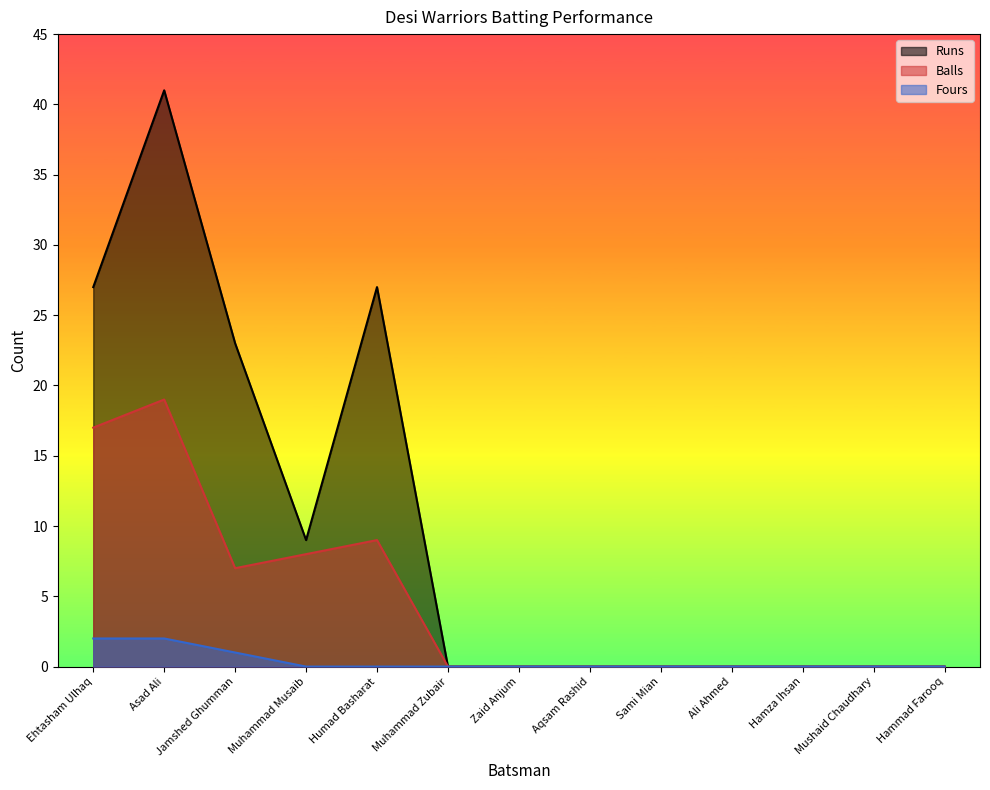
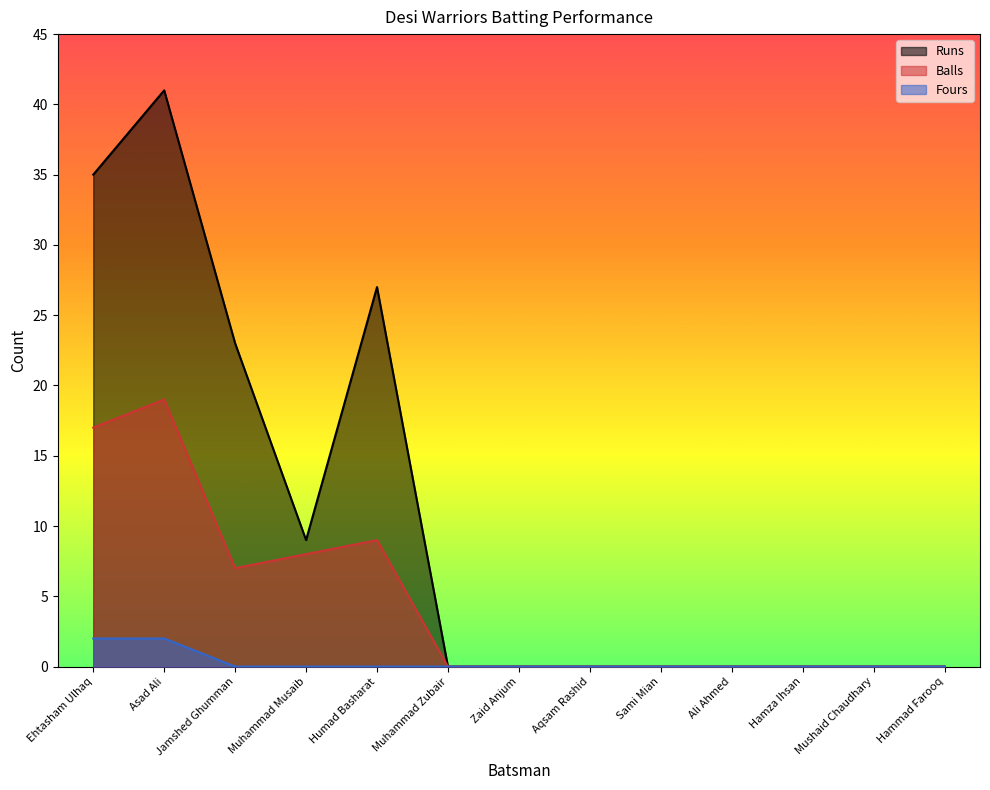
Runs, Ehtasham Ulhaq: 27 -> 35
Fours, Jamshed Ghumman: 1 -> 0
